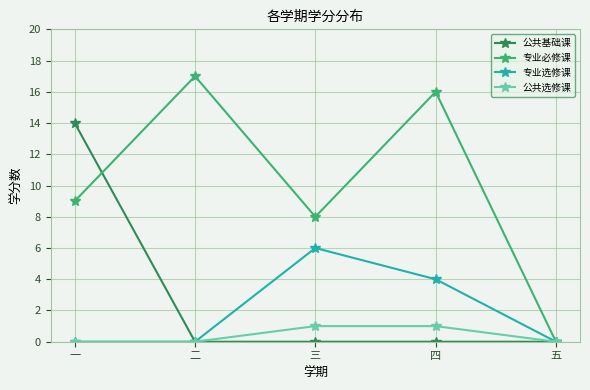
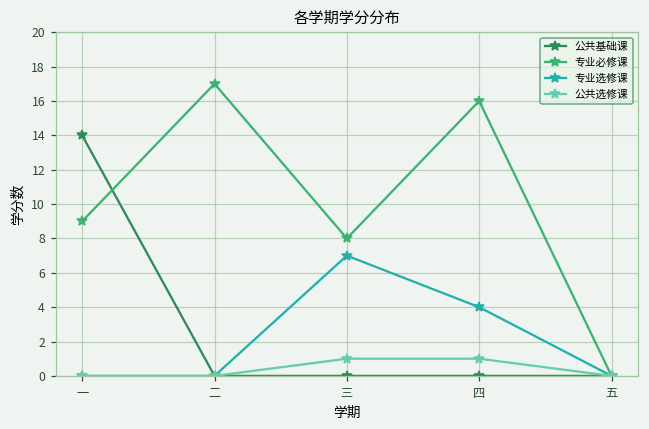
专业选修课, 三: 6 -> 7
